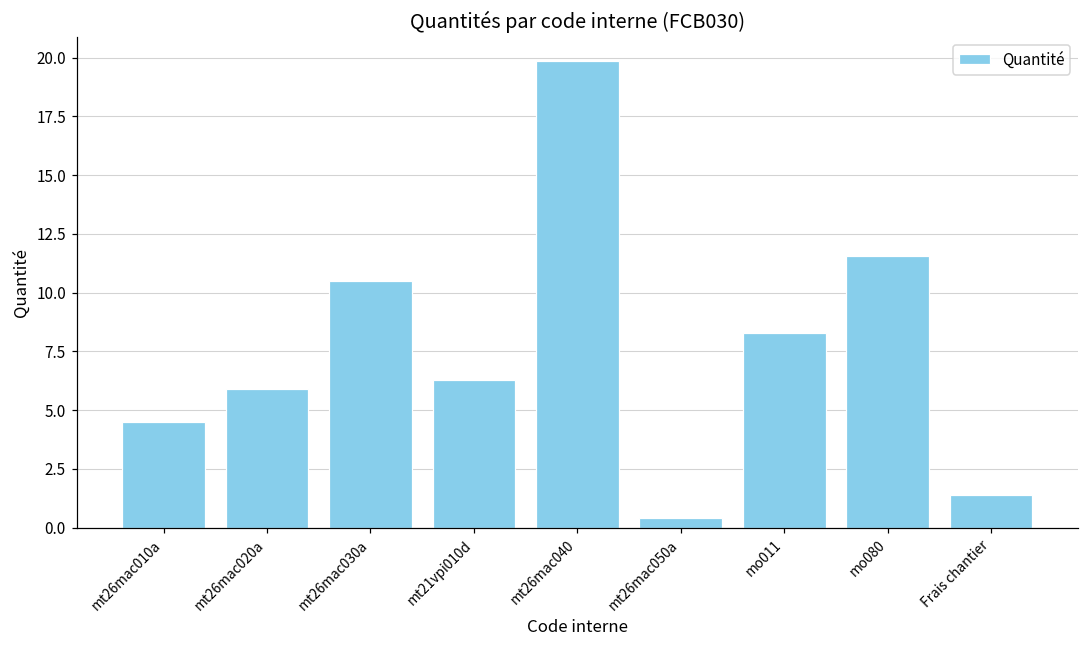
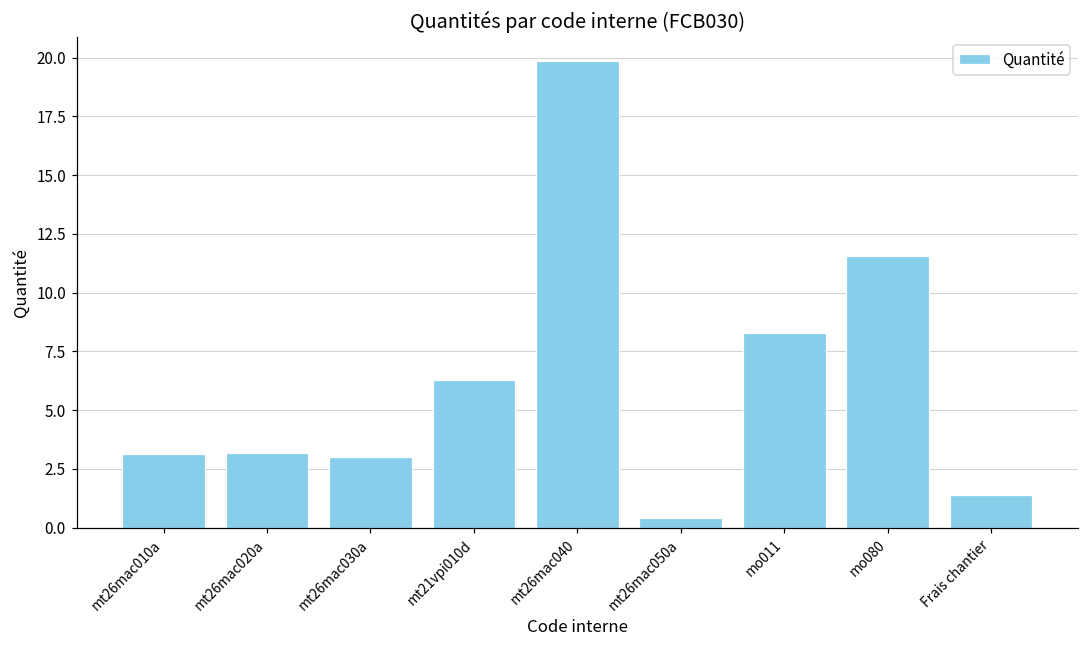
mt26mac010a: 4.5 -> 3.2
mt26mac020a: 5.9 -> 3.2
mt26mac030a: 10.5 -> 3.0
